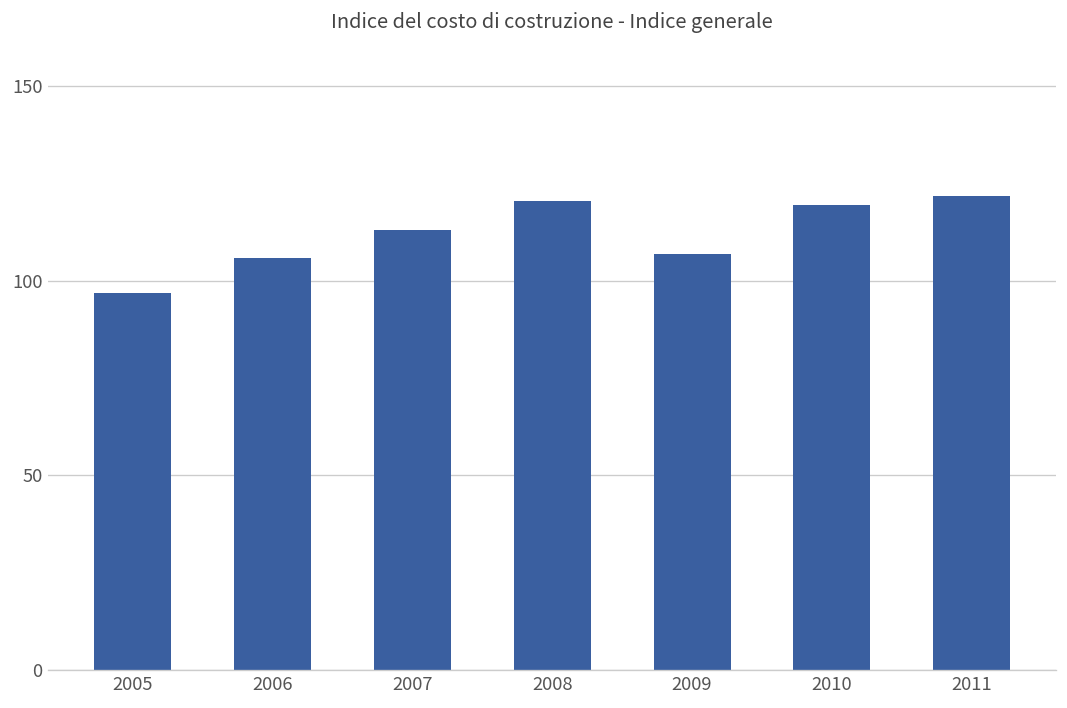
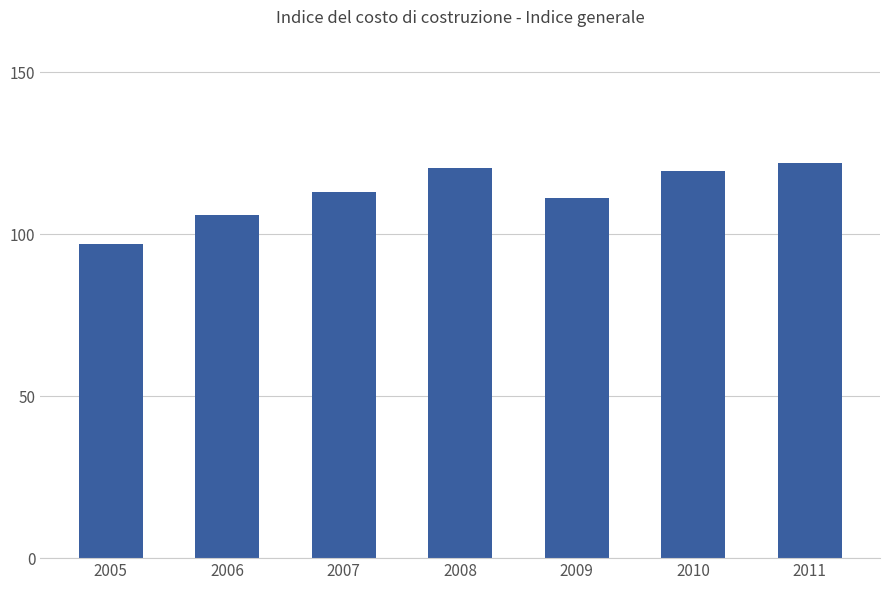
2009: 107 -> 111
